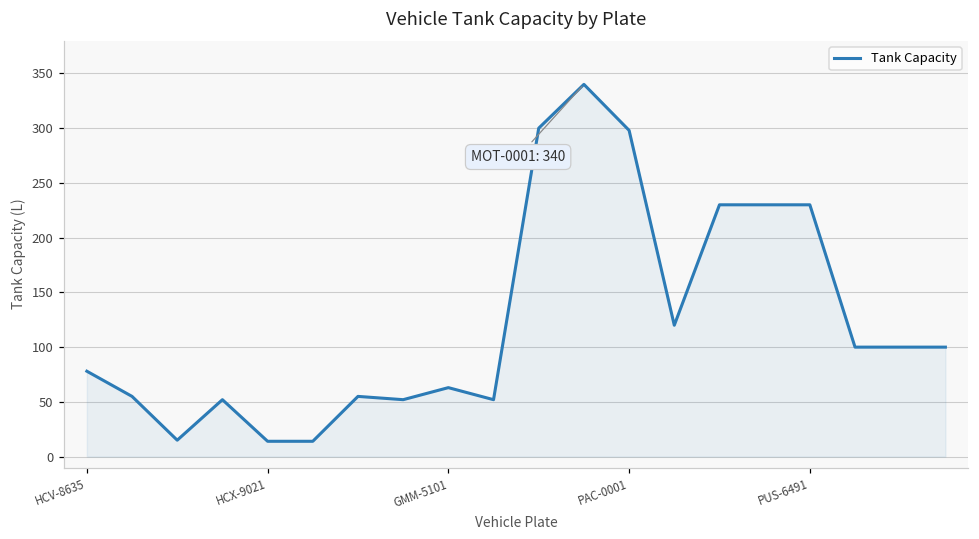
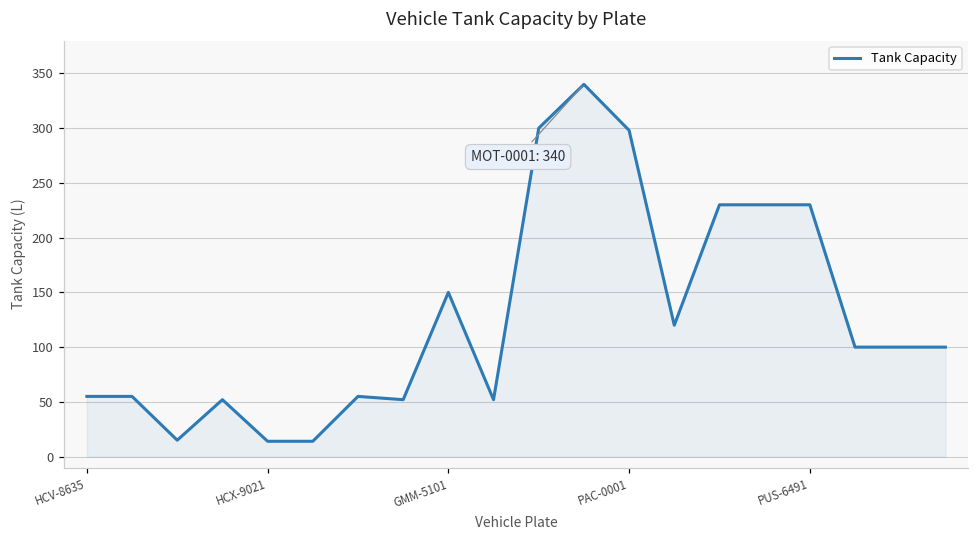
HCV-8635: 80 -> 60
GMM-5101: 60 -> 150
